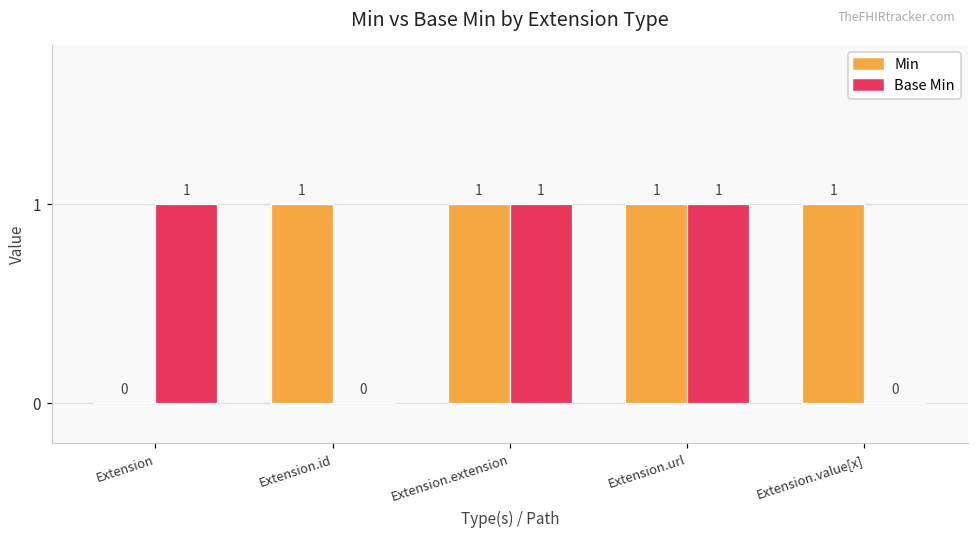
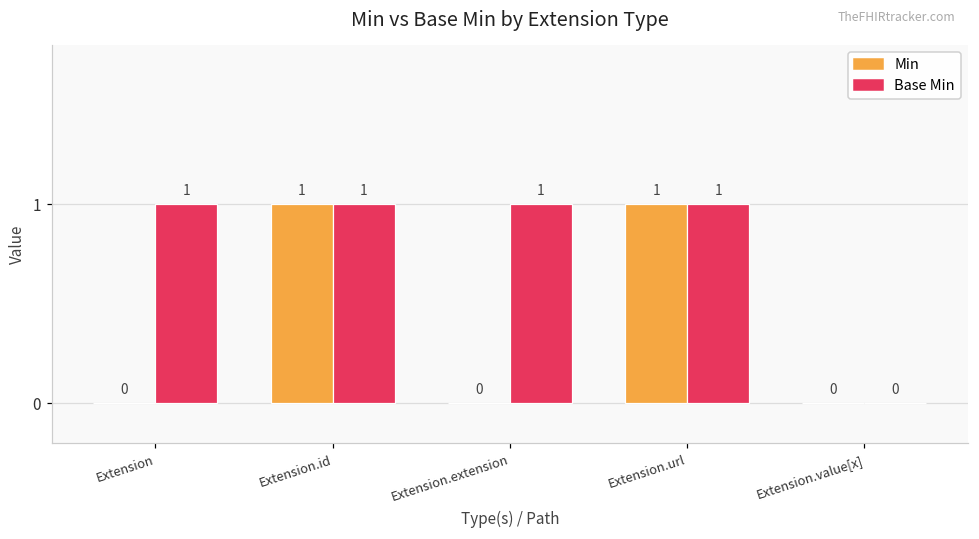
Base Min, Extension.id: 0 -> 1
Min, Extension.extension: 1 -> 0
Min, Extension.value[x]: 1 -> 0
